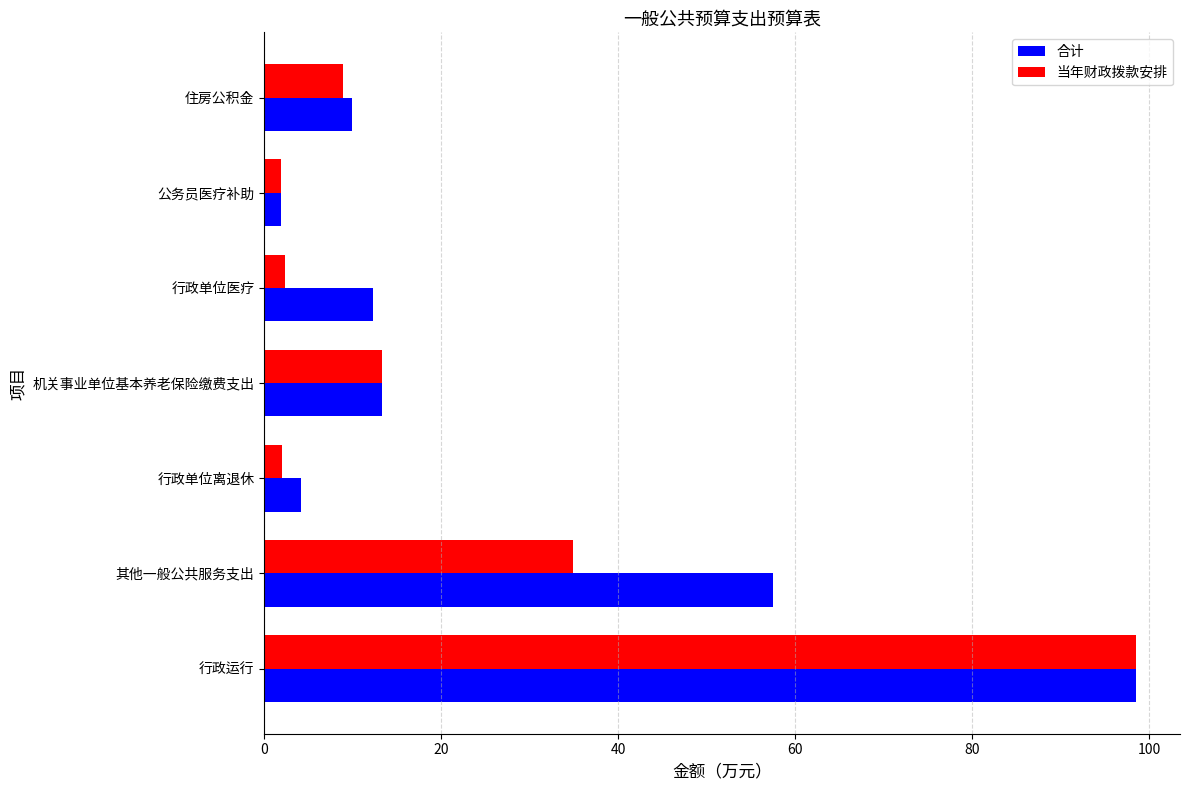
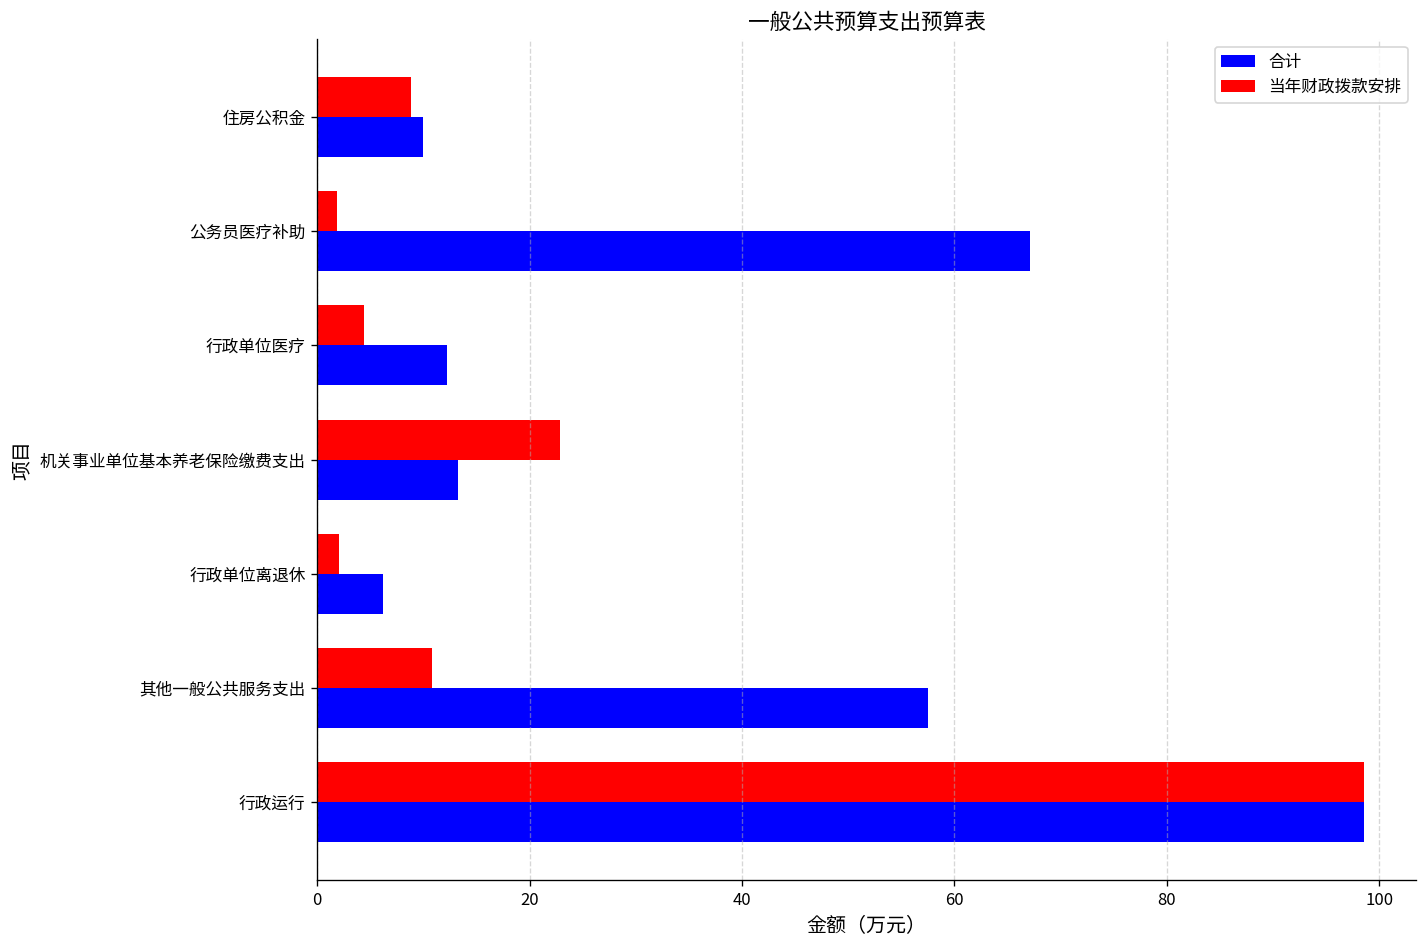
合计, 公务员医疗补助: 2 -> 67
当年财政拨款安排, 行政单位医疗: 2 -> 4
当年财政拨款安排, 机关事业单位基本养老保险缴费支出: 13 -> 23
合计, 行政单位离退休: 4 -> 6
当年财政拨款安排, 其他一般公共服务支出: 35 -> 11
